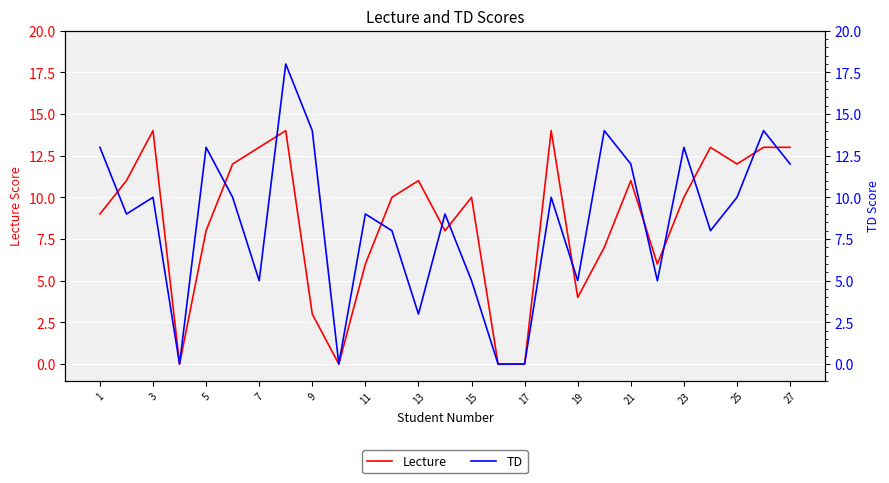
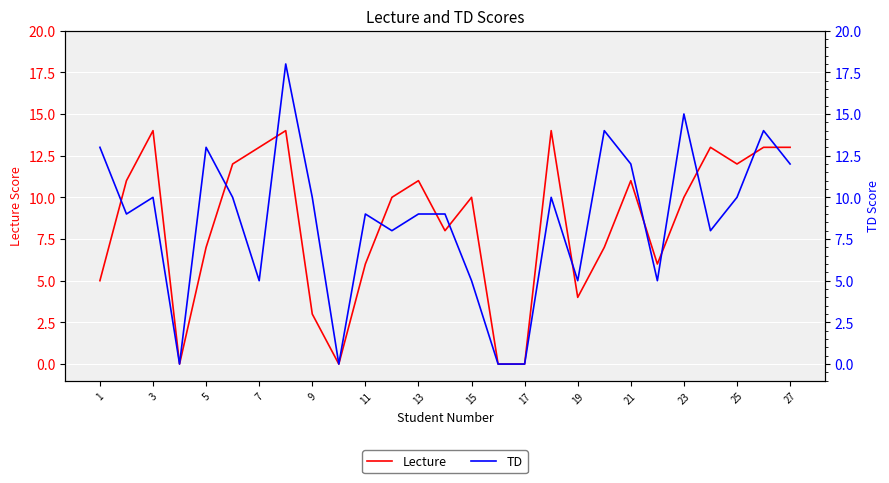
Lecture, 1: 9 -> 5
Lecture, 5: 8 -> 7
TD, 9: 14 -> 10
TD, 13: 3 -> 9
TD, 23: 13 -> 15
